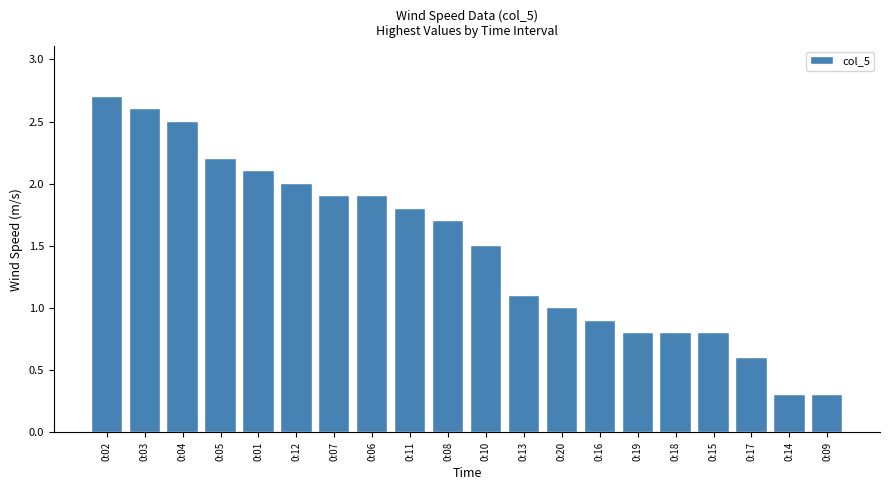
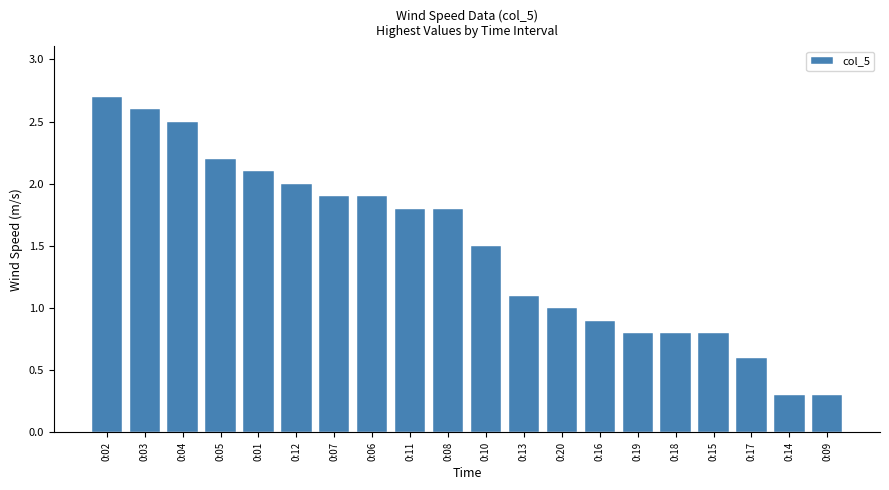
0:08: 1.7 -> 1.8
